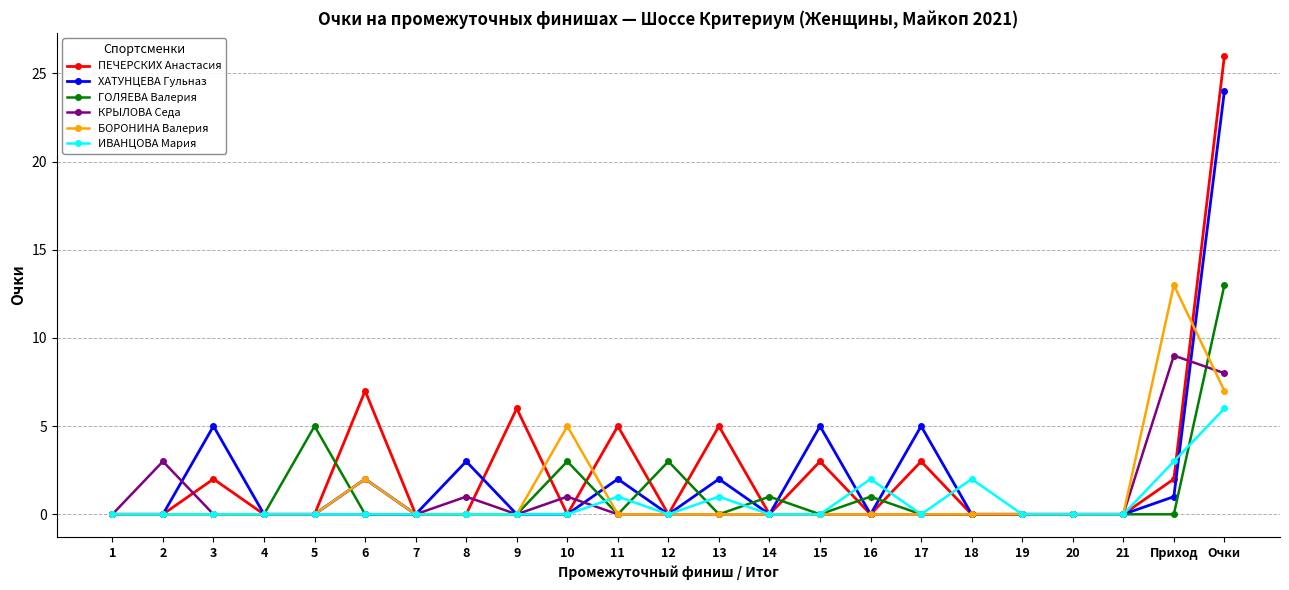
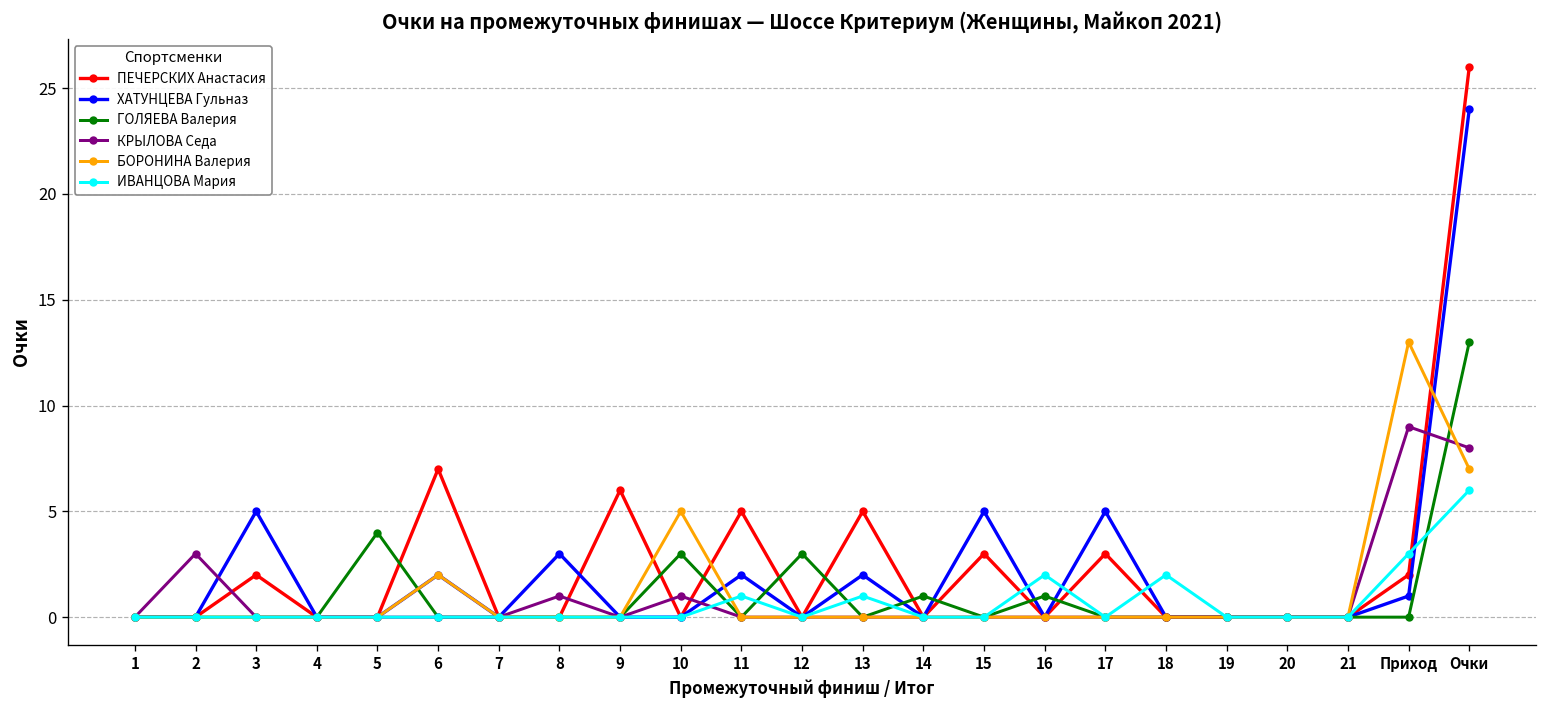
ГОЛЯЕВА Валерия, 5: 5 -> 4
